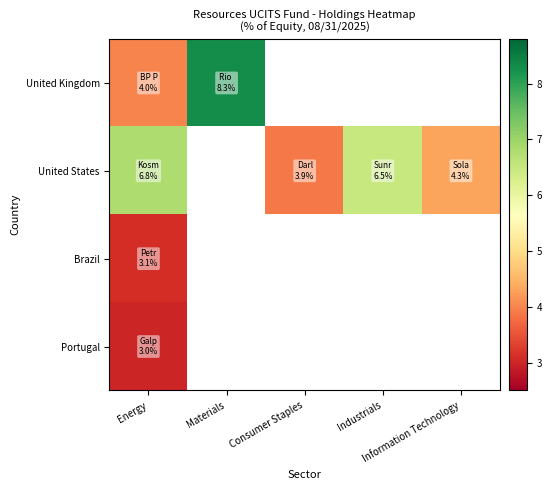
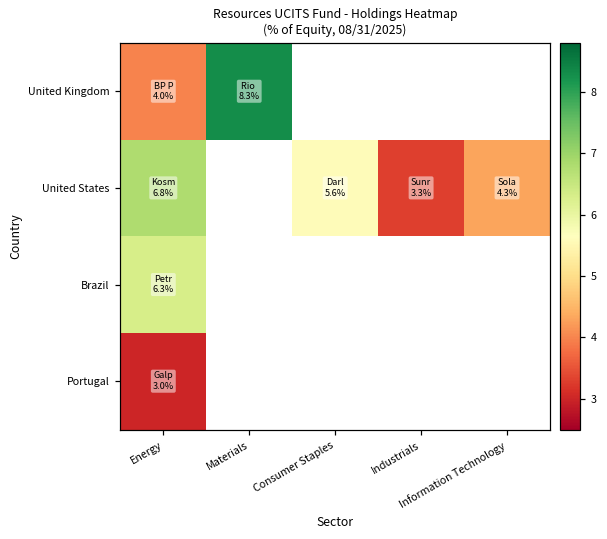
United States, Consumer Staples: 3.9% -> 5.6%
United States, Industrials: 6.5% -> 3.3%
Brazil, Energy: 3.1% -> 6.3%
